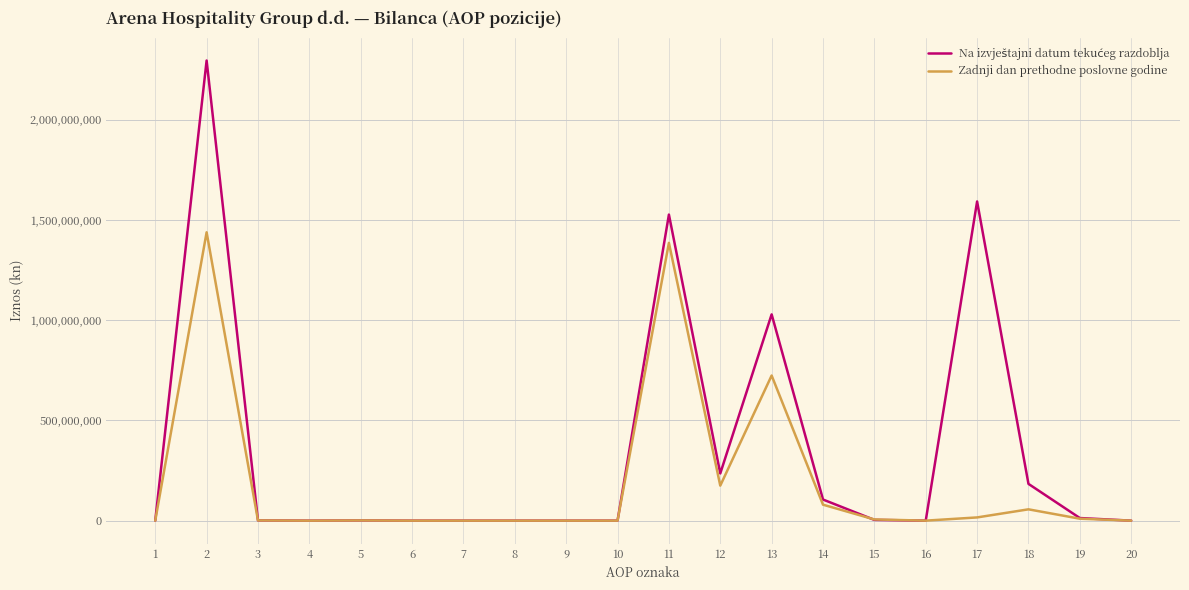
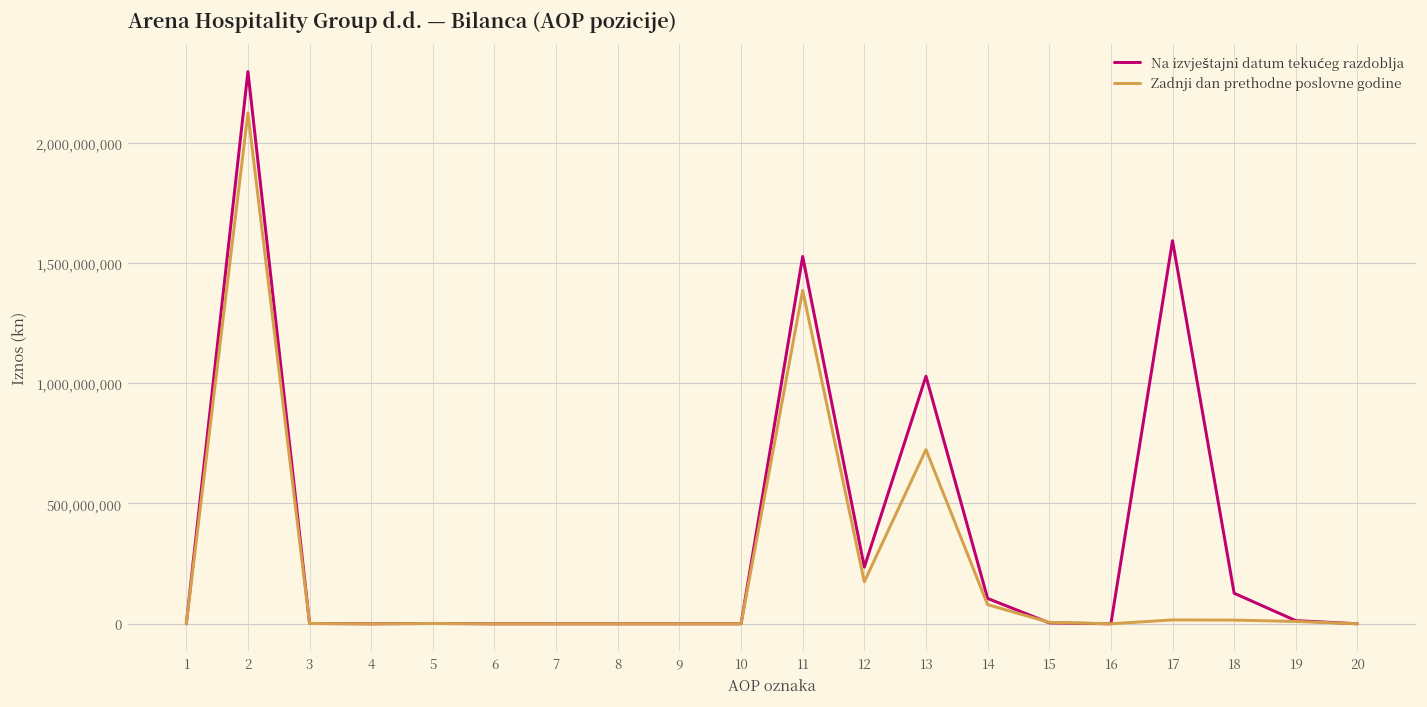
Zadnji dan prethodne poslovne godine, 2: 1,440,000,000 -> 2,120,000,000
Na izvještajni datum tekućeg razdoblja, 18: 180,000,000 -> 130,000,000
Zadnji dan prethodne poslovne godine, 18: 60,000,000 -> 20,000,000
